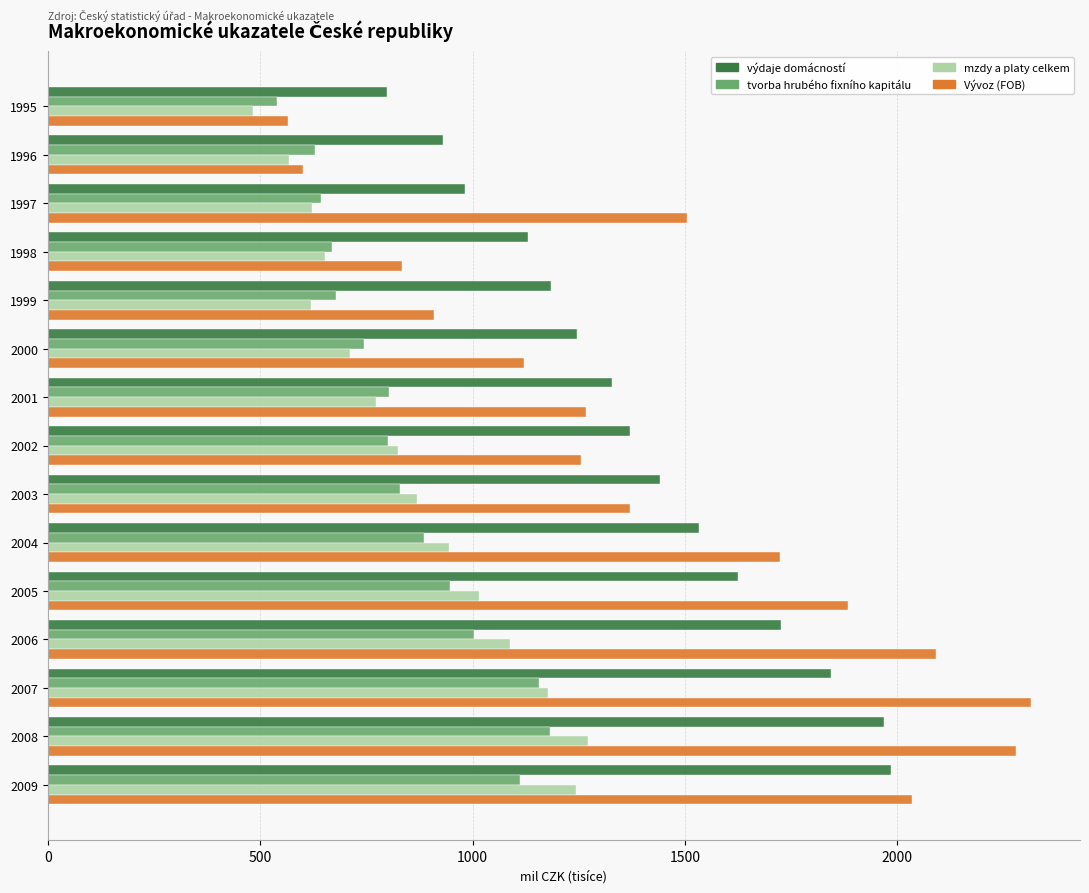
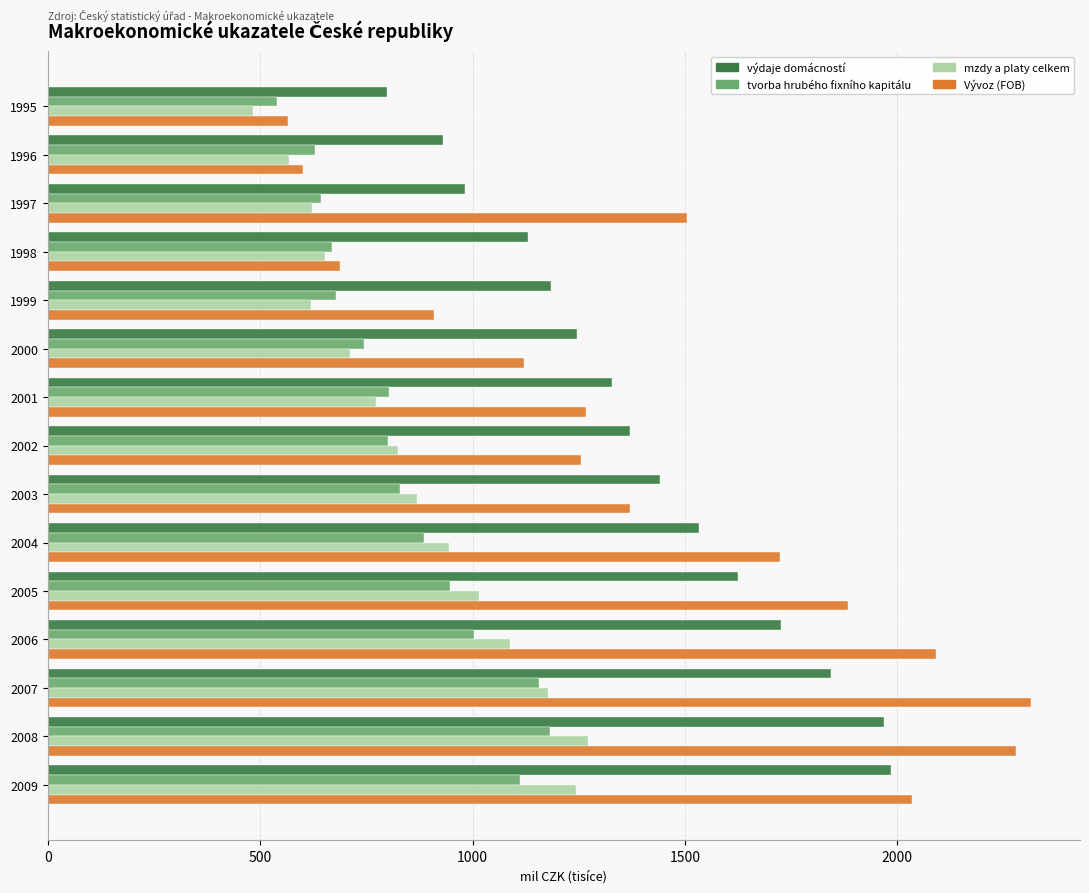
Vývoz (FOB), 1998: 830 -> 690
